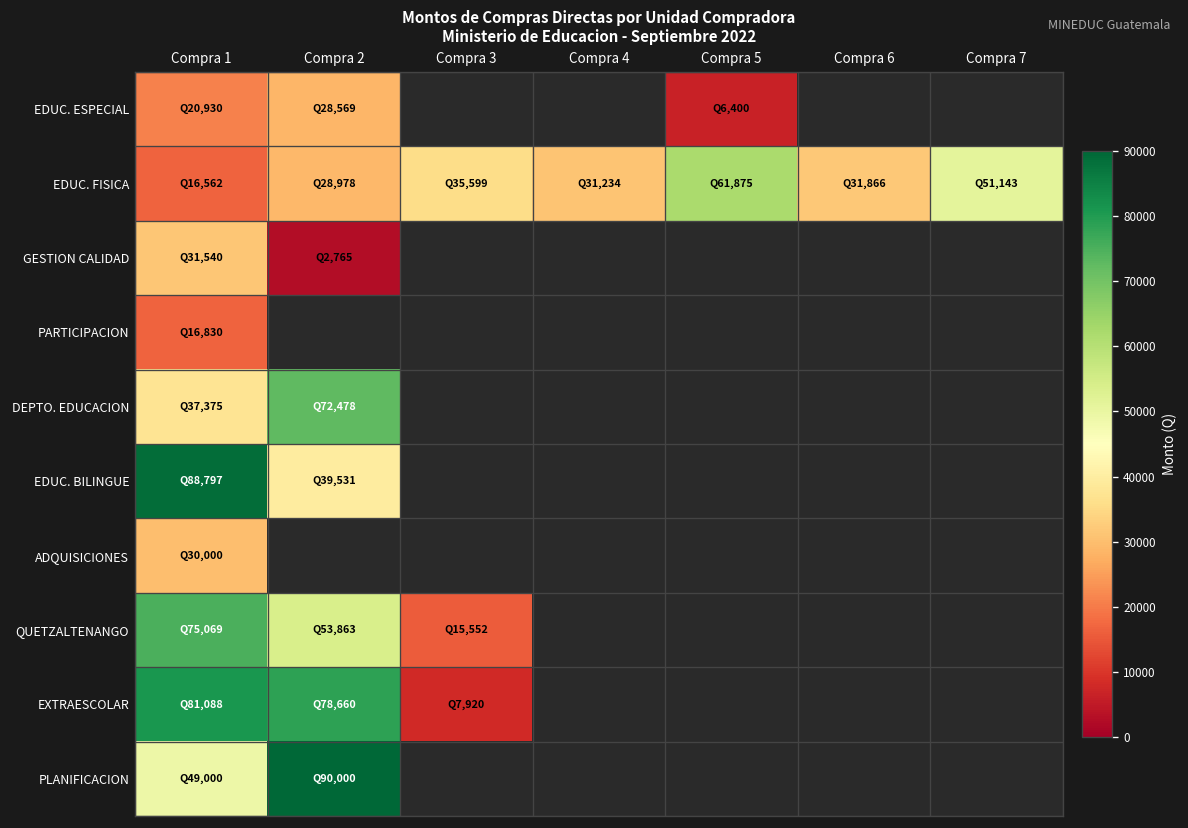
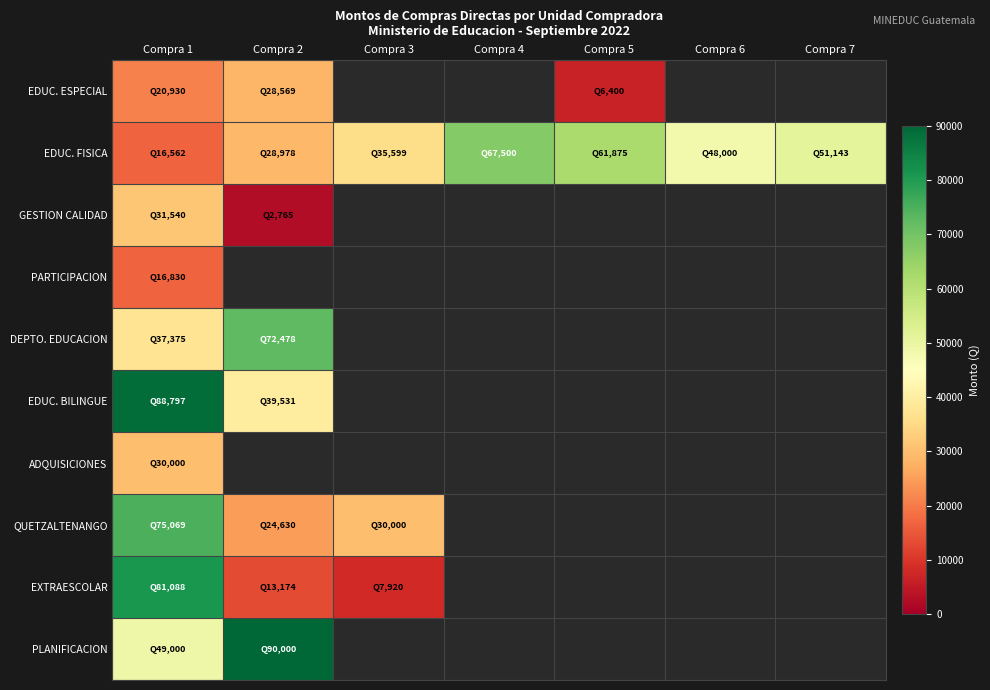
EDUC. FISICA, Compra 4: 31,234 -> 67,500
EDUC. FISICA, Compra 6: 31,866 -> 48,000
QUETZALTENANGO, Compra 2: 53,863 -> 24,630
QUETZALTENANGO, Compra 3: 15,552 -> 30,000
EXTRAESCOLAR, Compra 2: 78,660 -> 13,174
